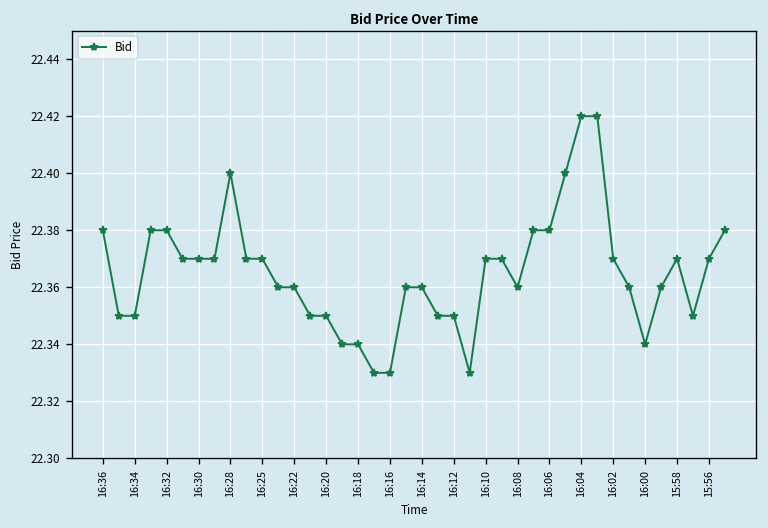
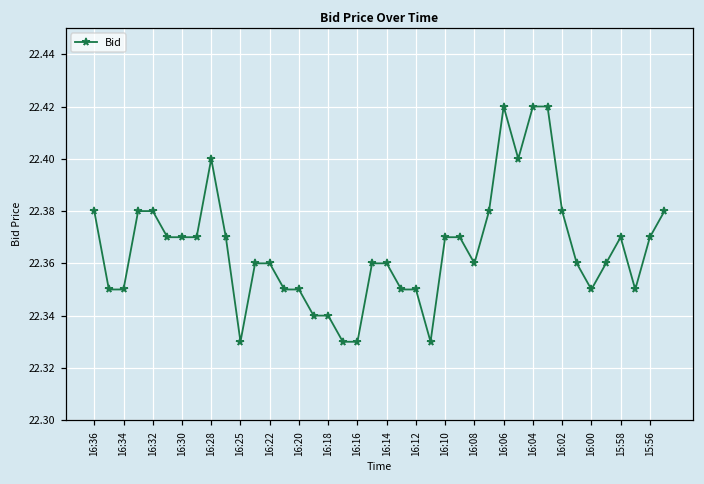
16:25: 22.37 -> 22.33
16:06: 22.38 -> 22.42
16:02: 22.37 -> 22.38
16:00: 22.34 -> 22.35
